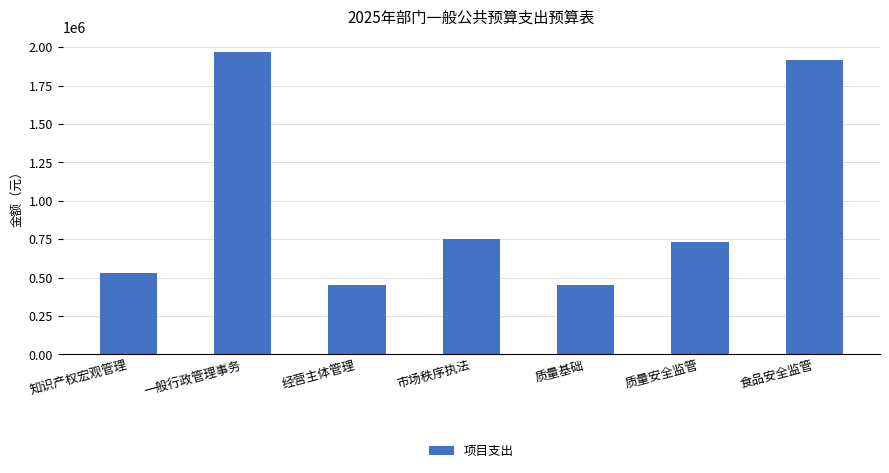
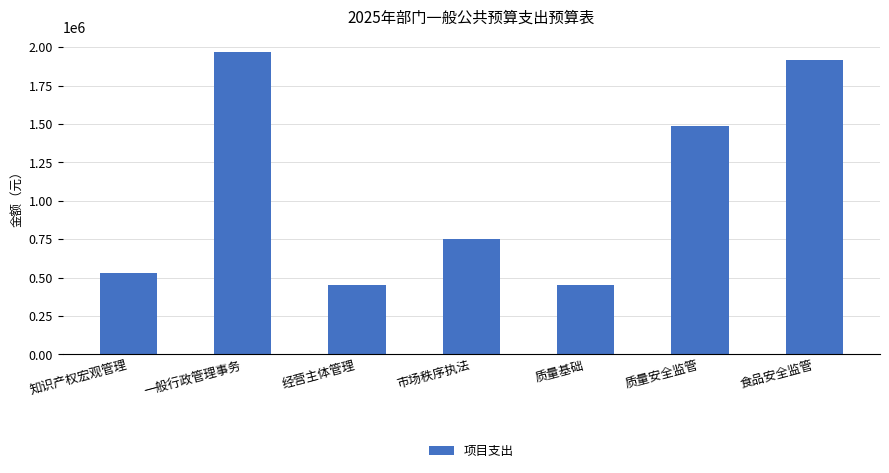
质量安全监管: 730000 -> 1490000
